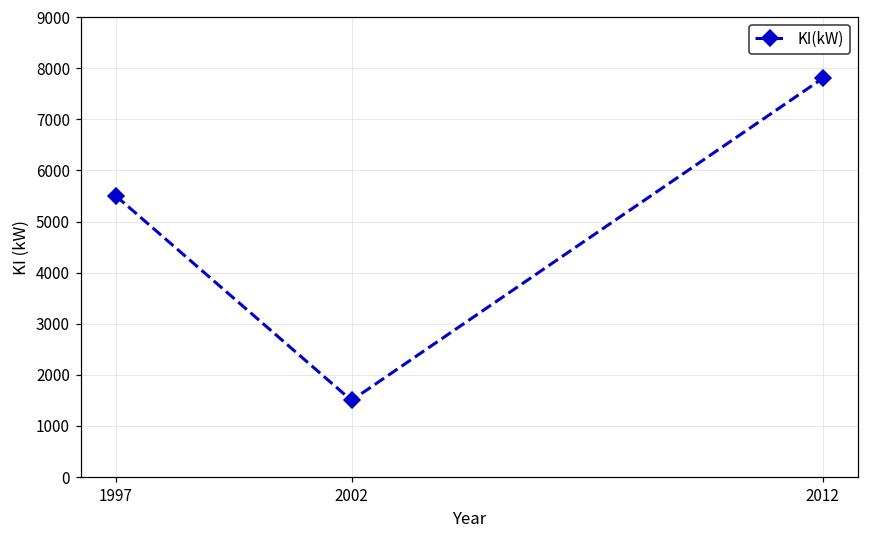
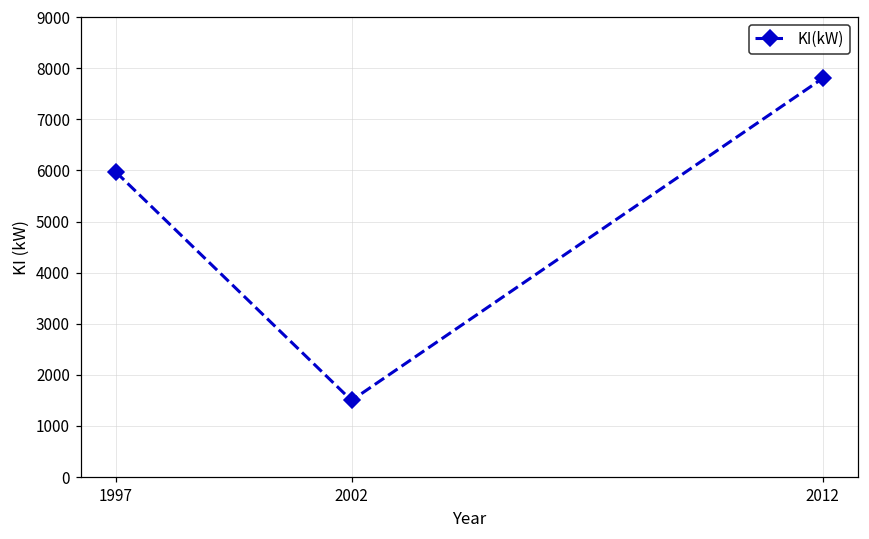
1997: 5500 -> 6000
